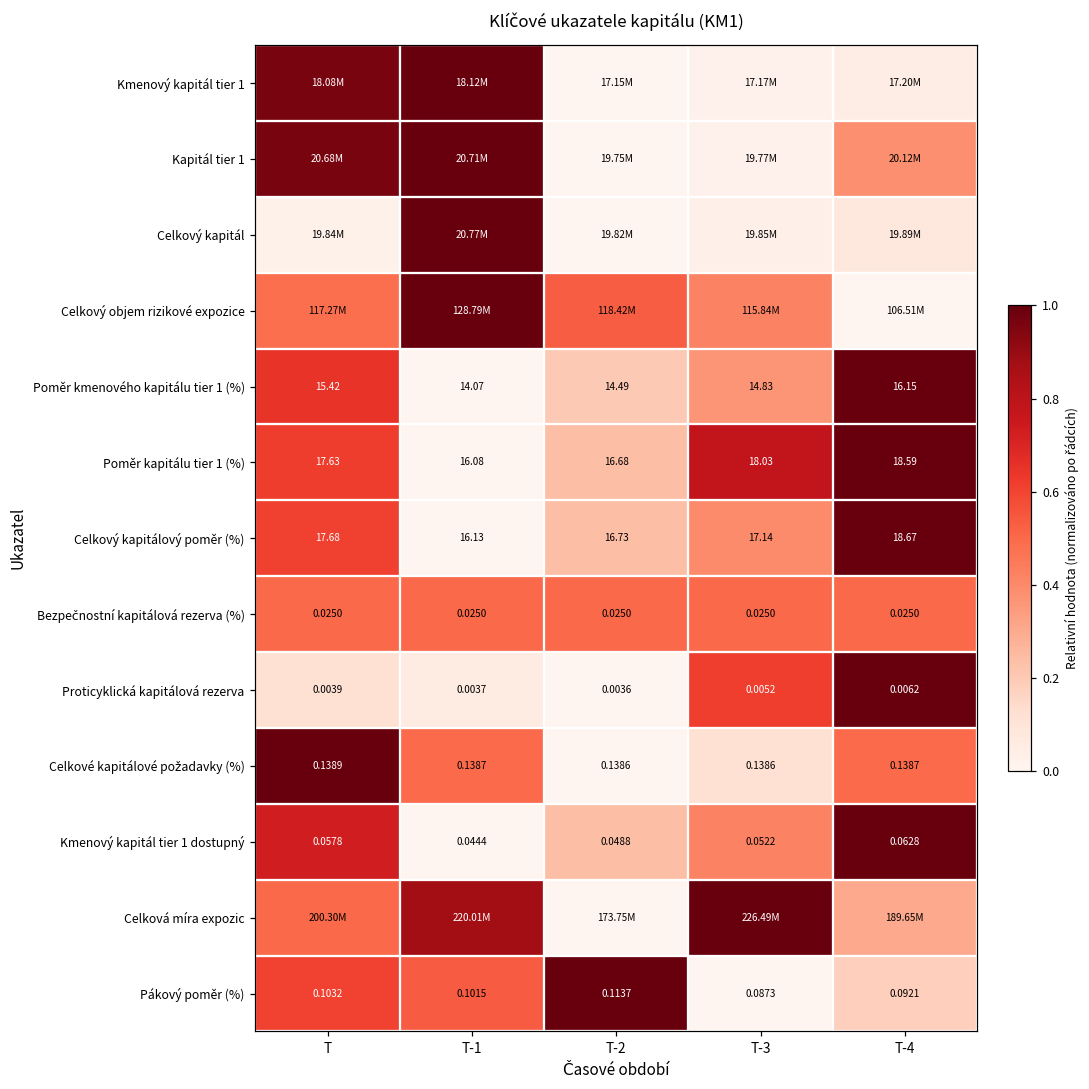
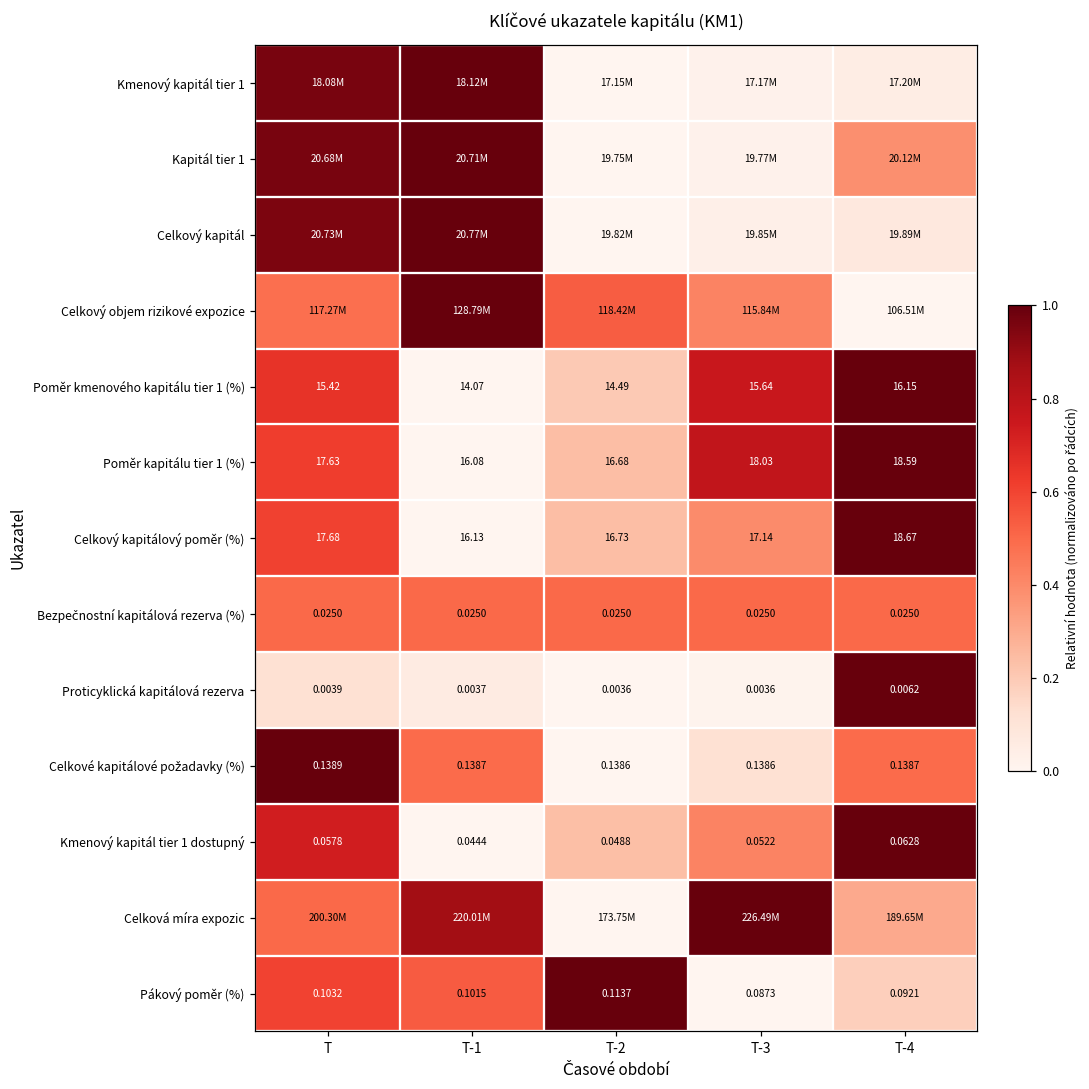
Celkový kapitál, T: 19.84M -> 20.73M
Poměr kmenového kapitálu tier 1 (%), T-3: 14.83 -> 15.64
Proticyklická kapitálová rezerva, T-3: 0.0052 -> 0.0036
